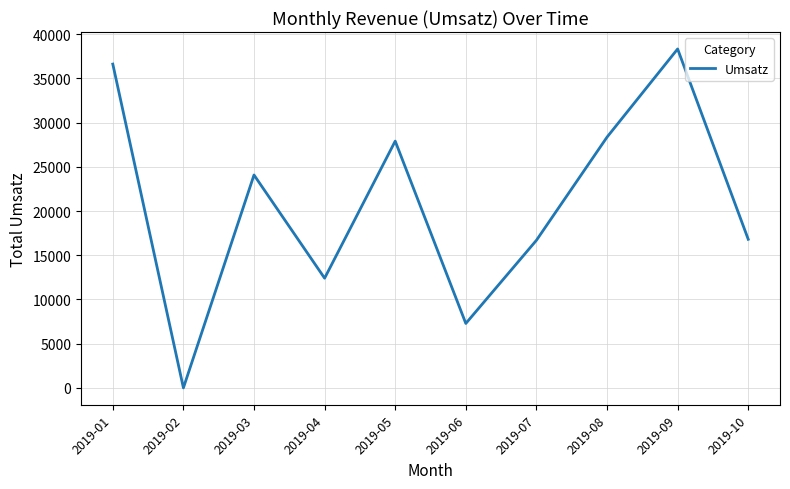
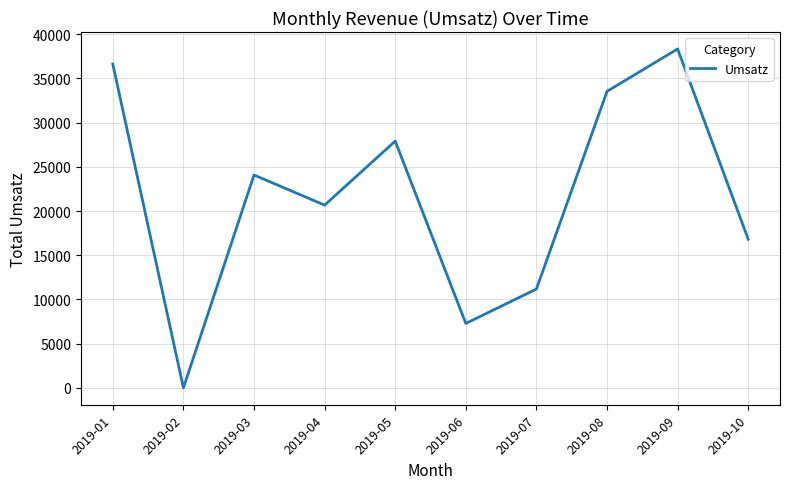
2019-04: 12000 -> 21000
2019-07: 17000 -> 11000
2019-08: 28000 -> 34000
